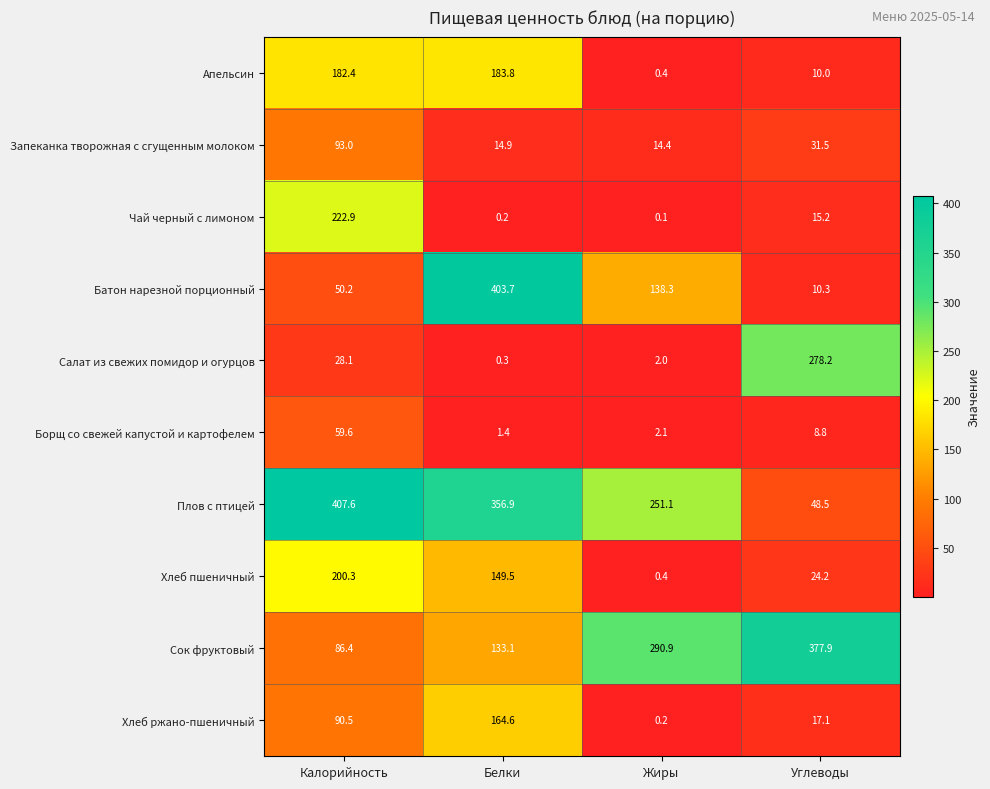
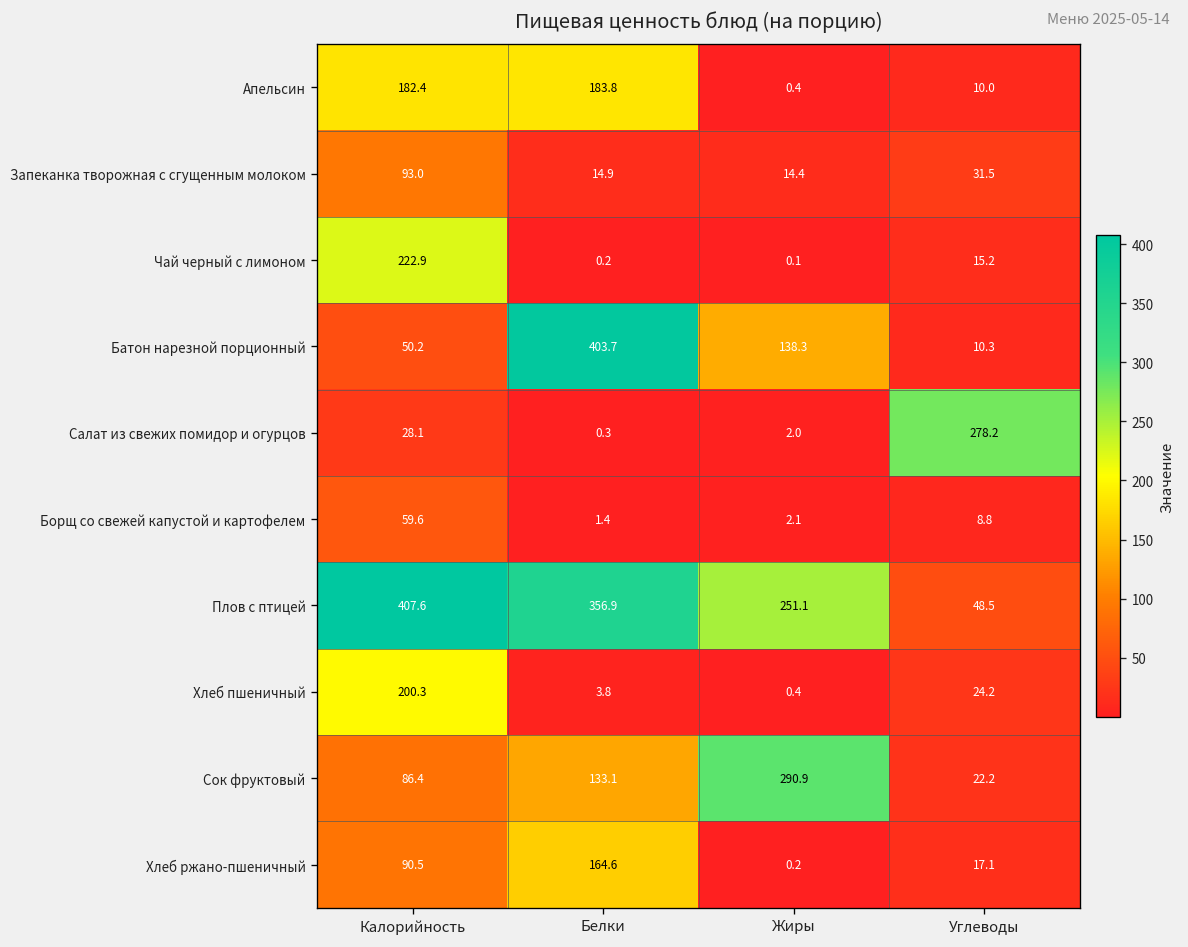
Хлеб пшеничный, Белки: 149.5 -> 3.8
Сок фруктовый, Углеводы: 377.9 -> 22.2
